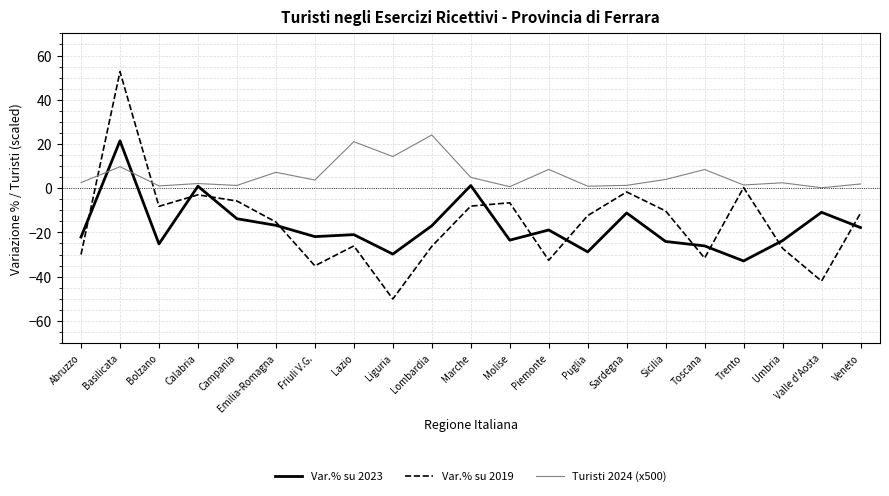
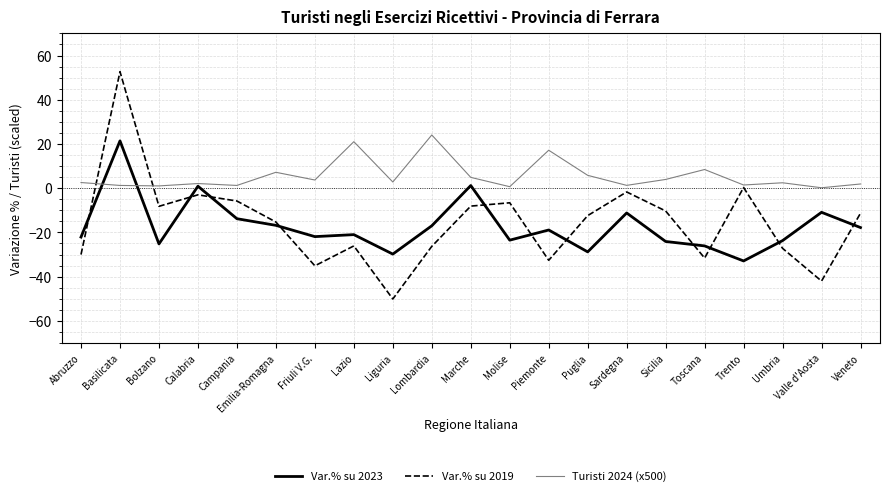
Turisti 2024 (x500), Basilicata: 10 -> 1
Turisti 2024 (x500), Liguria: 14 -> 3
Turisti 2024 (x500), Piemonte: 8 -> 17
Turisti 2024 (x500), Puglia: 1 -> 6
